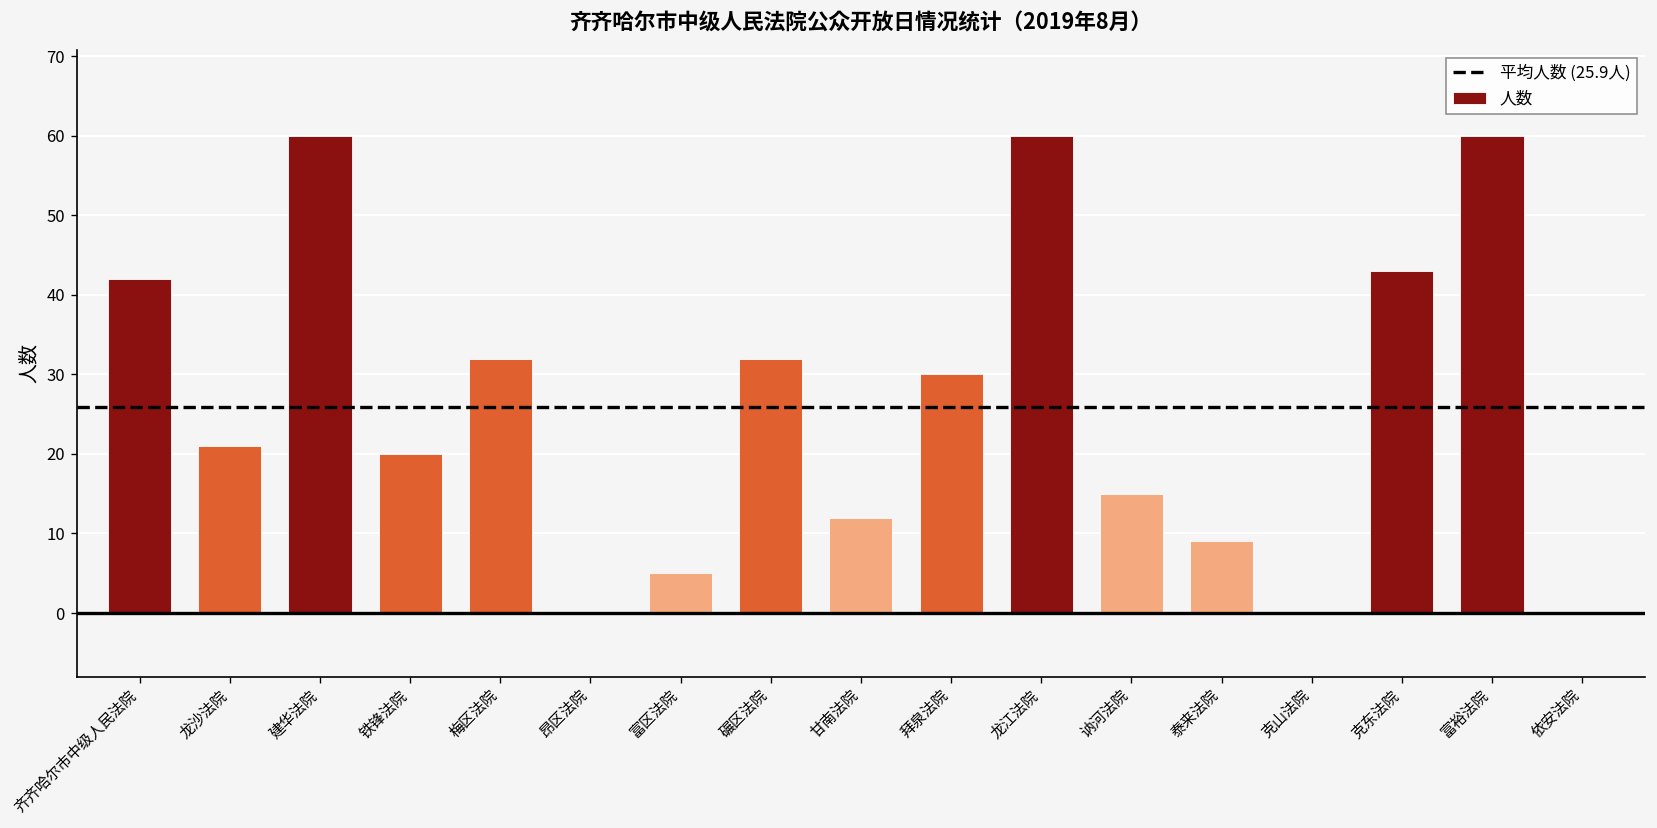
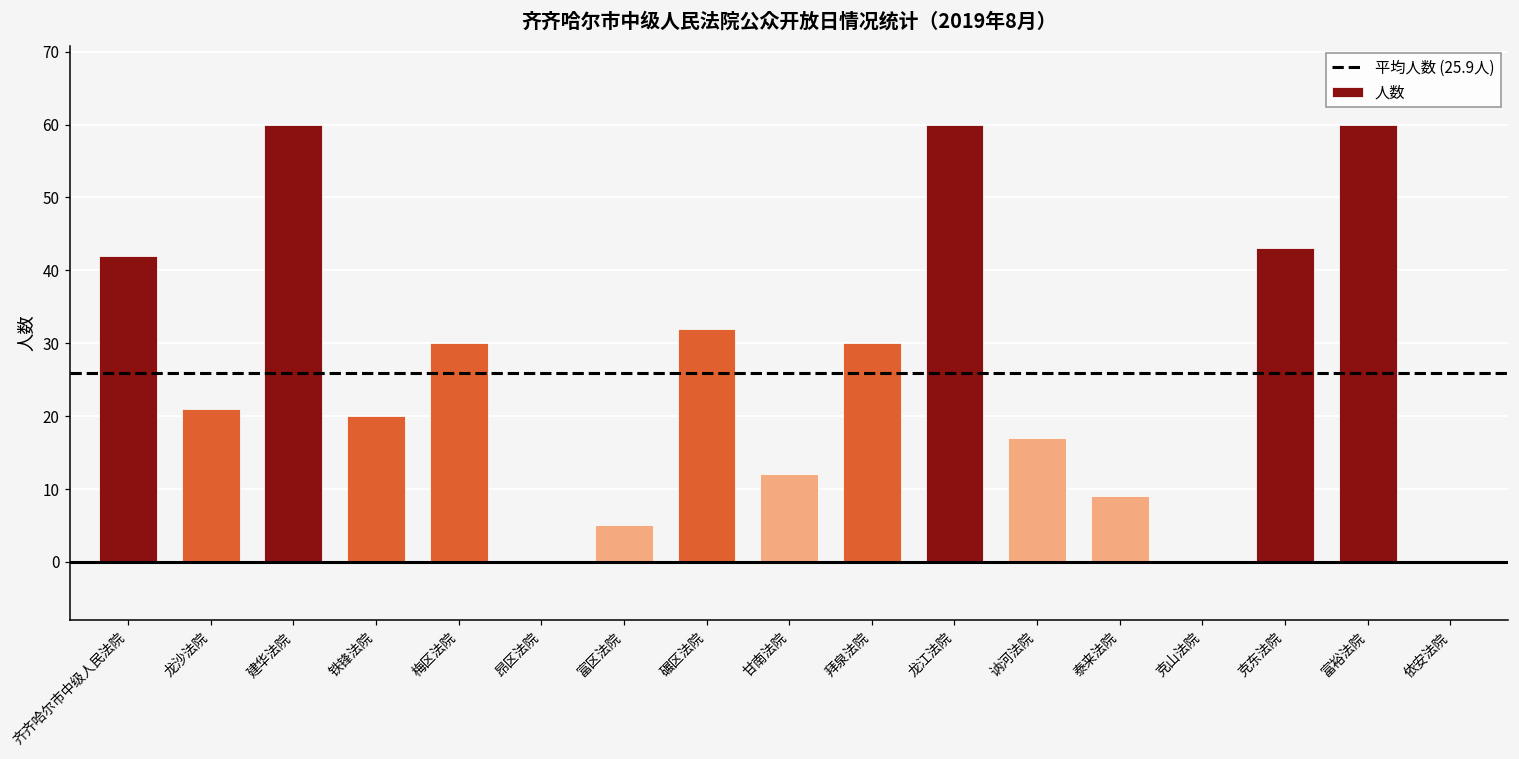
梅区法院: 32 -> 30
讷河法院: 15 -> 17
